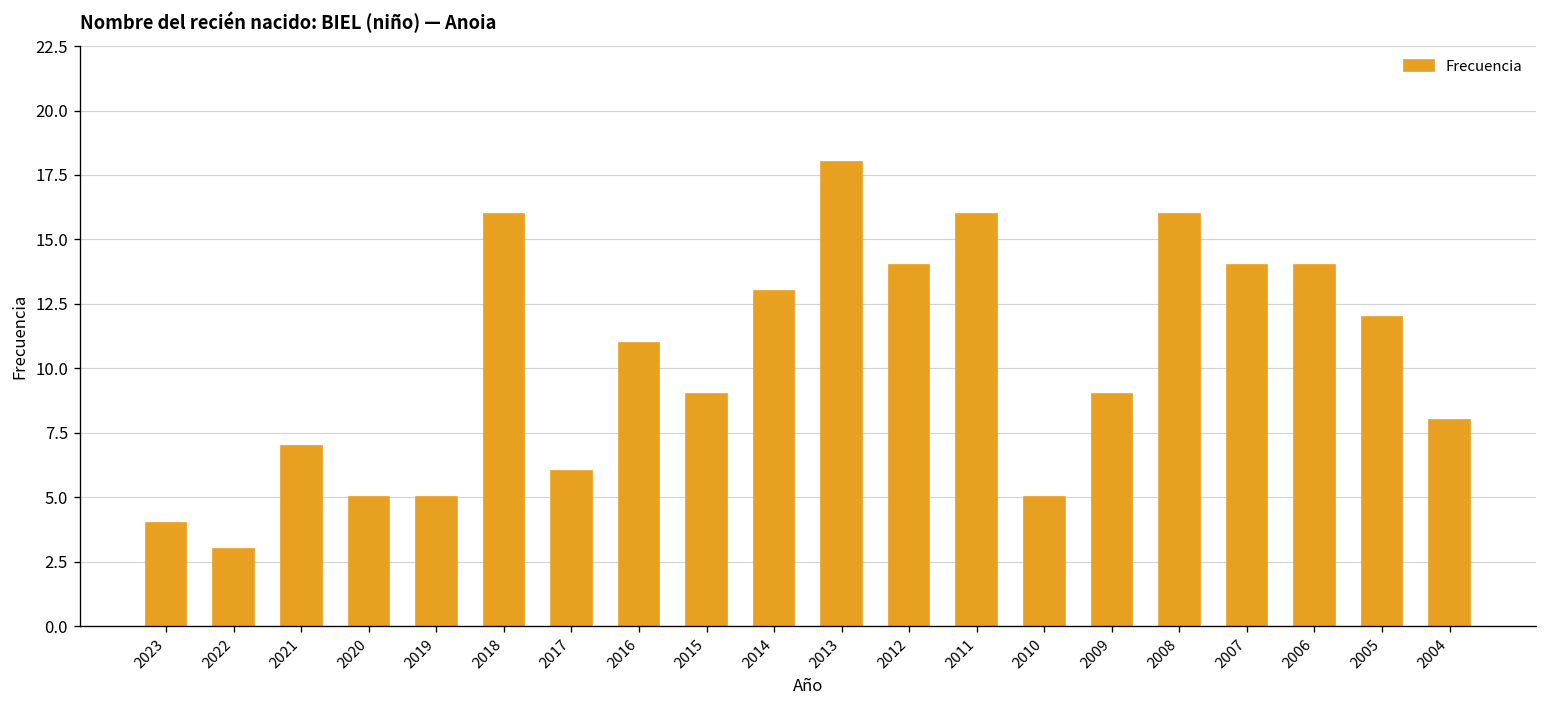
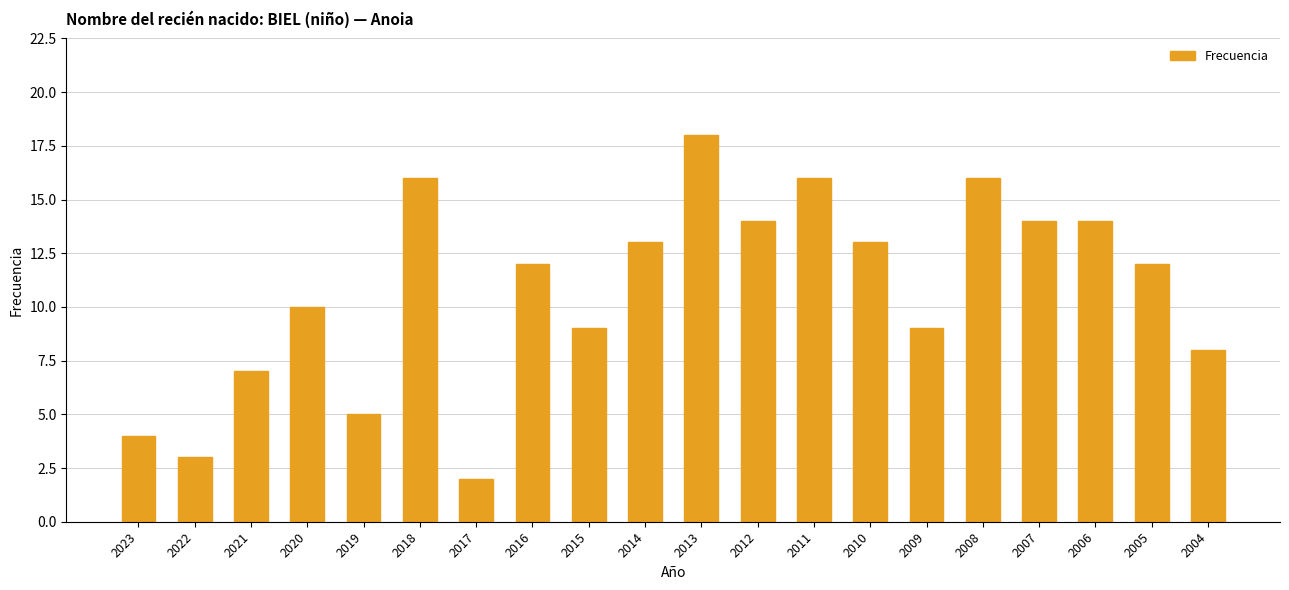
2020: 5 -> 10
2017: 6 -> 2
2016: 11 -> 12
2010: 5 -> 13
